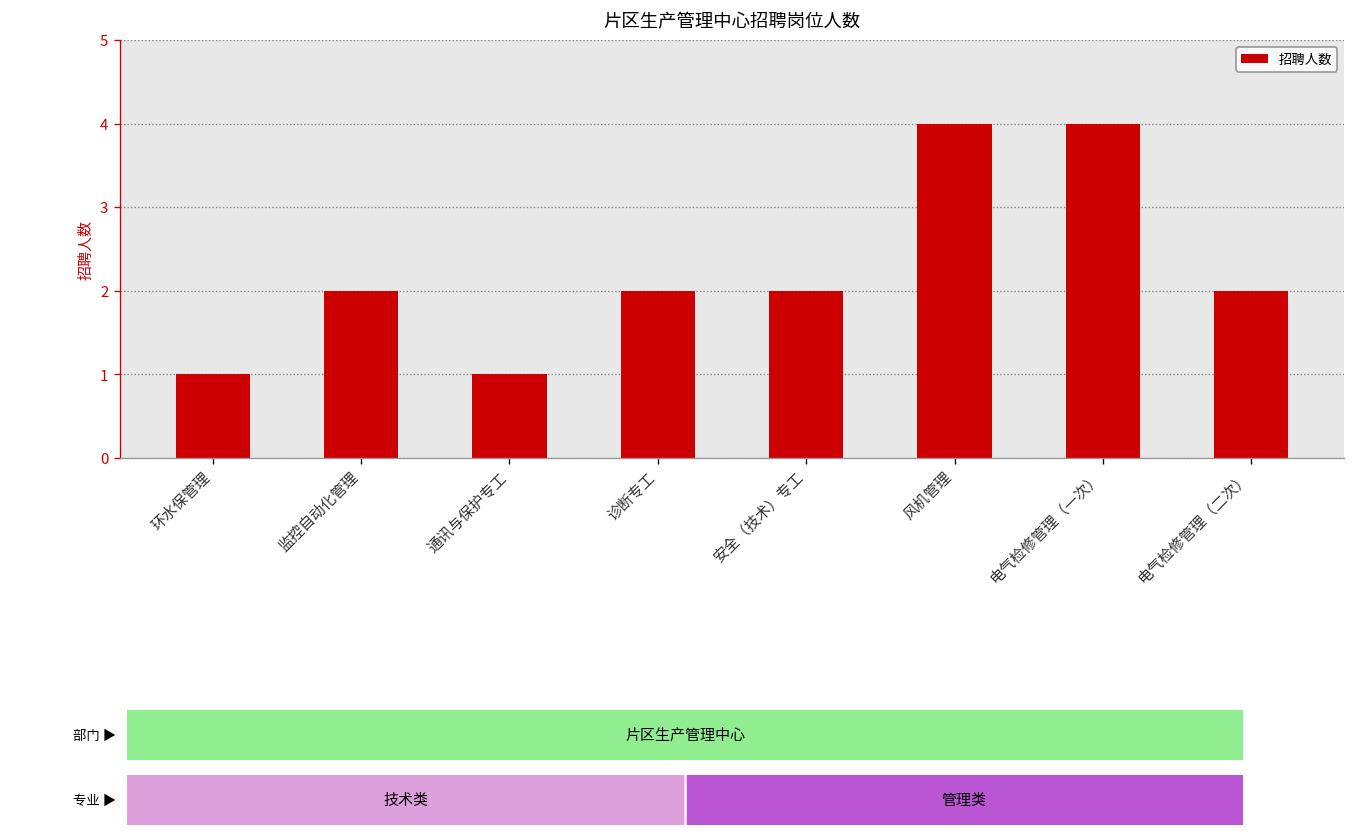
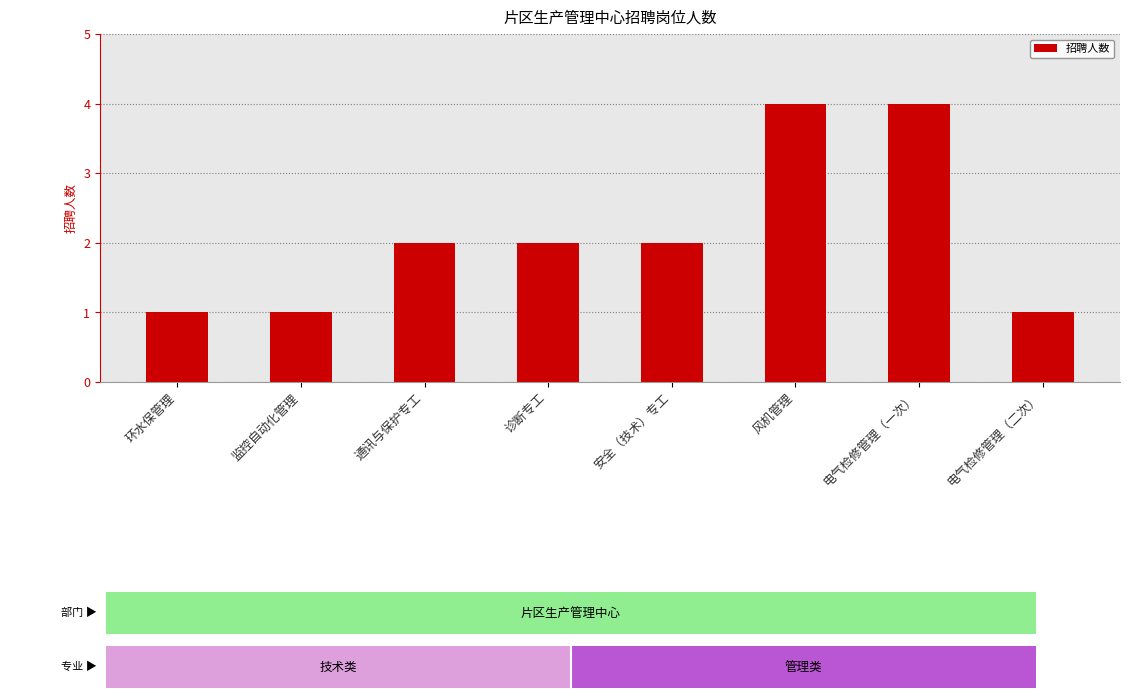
监控自动化管理: 2 -> 1
通讯与保护专工: 1 -> 2
电气检修管理（二次）: 2 -> 1
